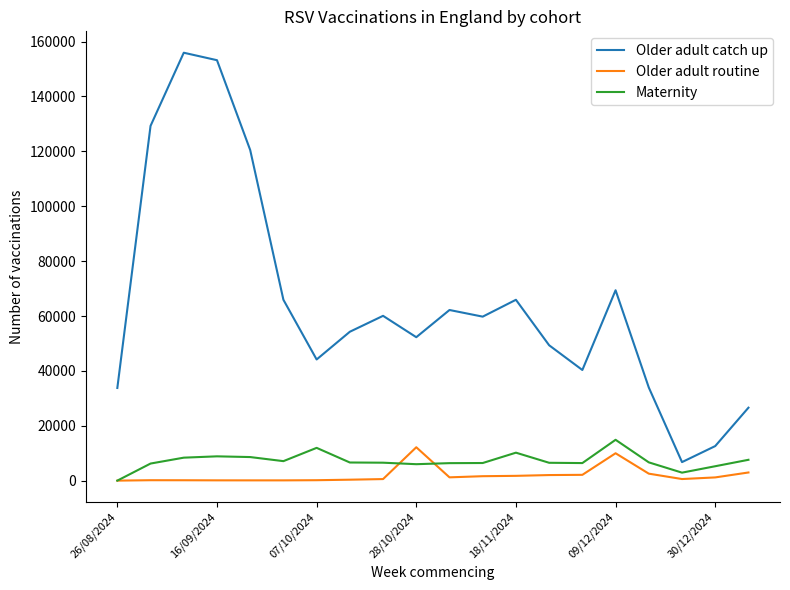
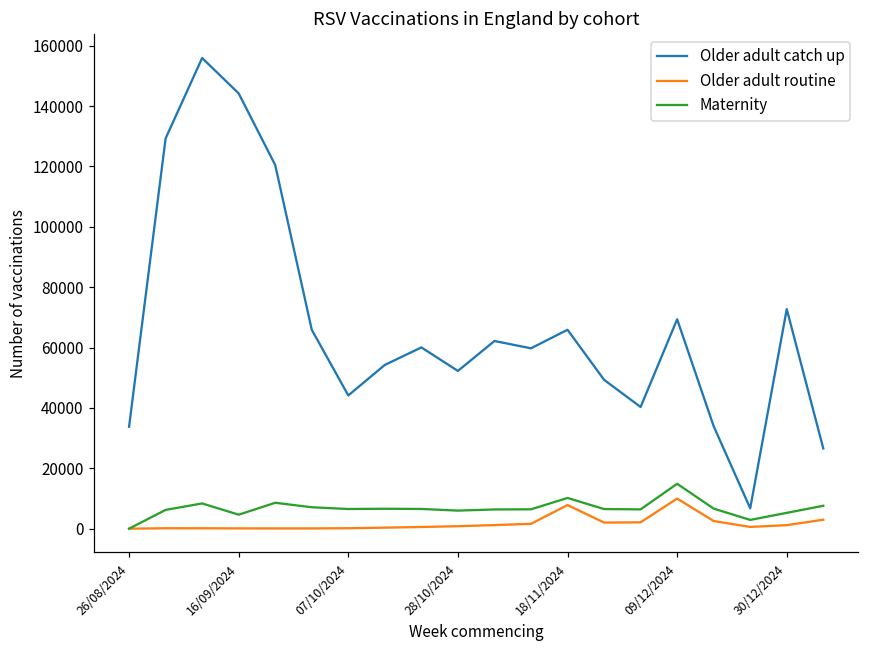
Older adult catch up, 16/09/2024: 153000 -> 144000
Maternity, 16/09/2024: 9000 -> 5000
Maternity, 07/10/2024: 12000 -> 7000
Older adult routine, 28/10/2024: 12000 -> 1000
Older adult routine, 18/11/2024: 2000 -> 8000
Older adult catch up, 30/12/2024: 13000 -> 73000
